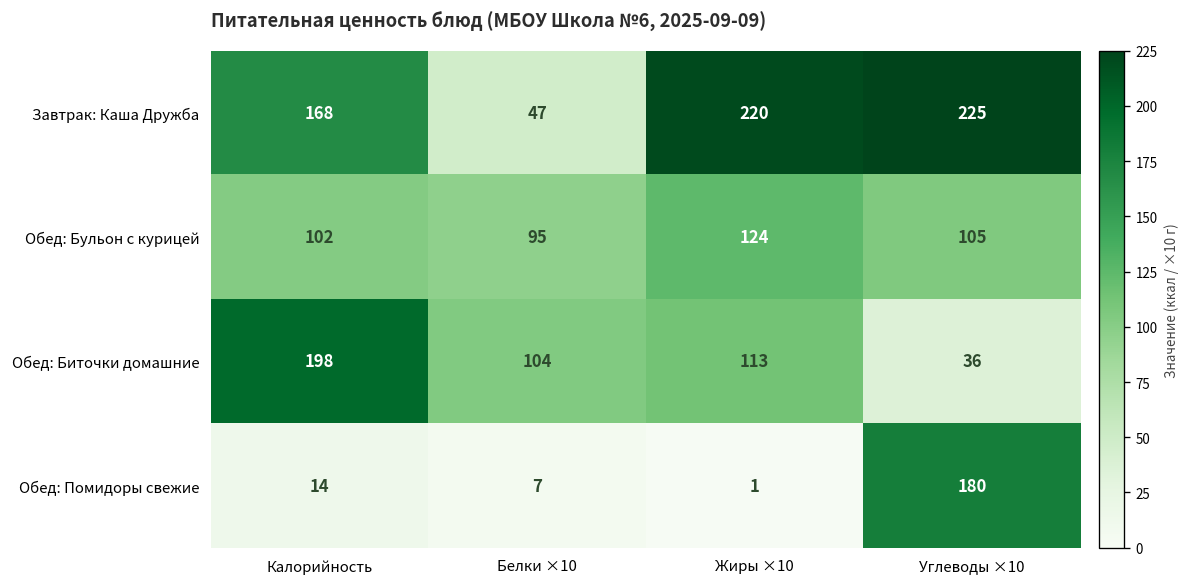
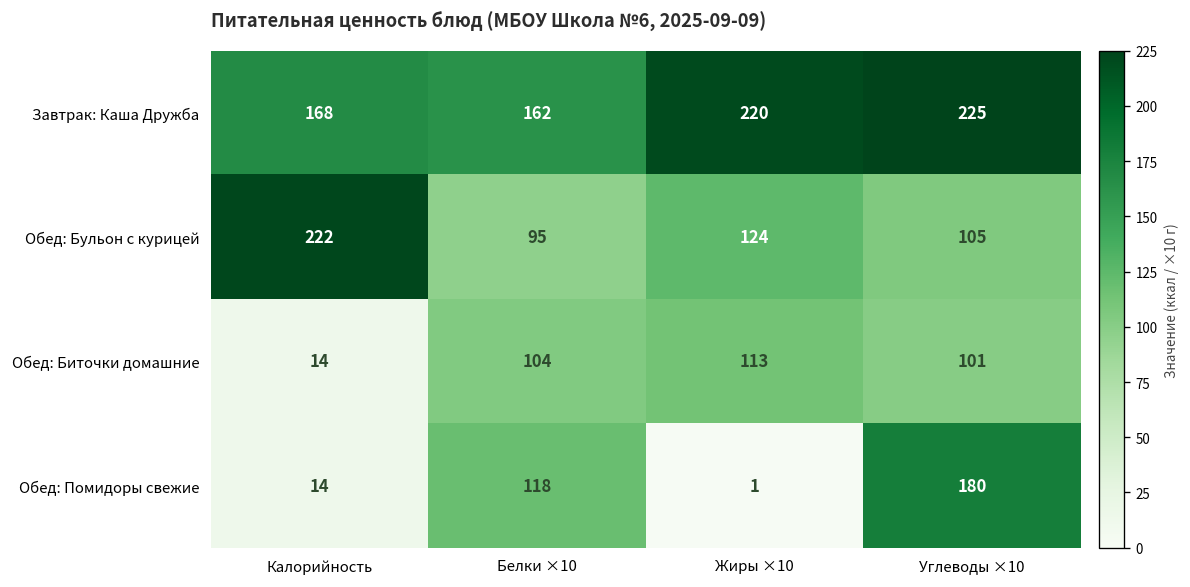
Завтрак: Каша Дружба, Белки ×10: 47 -> 162
Обед: Бульон с курицей, Калорийность: 102 -> 222
Обед: Биточки домашние, Калорийность: 198 -> 14
Обед: Биточки домашние, Углеводы ×10: 36 -> 101
Обед: Помидоры свежие, Белки ×10: 7 -> 118
